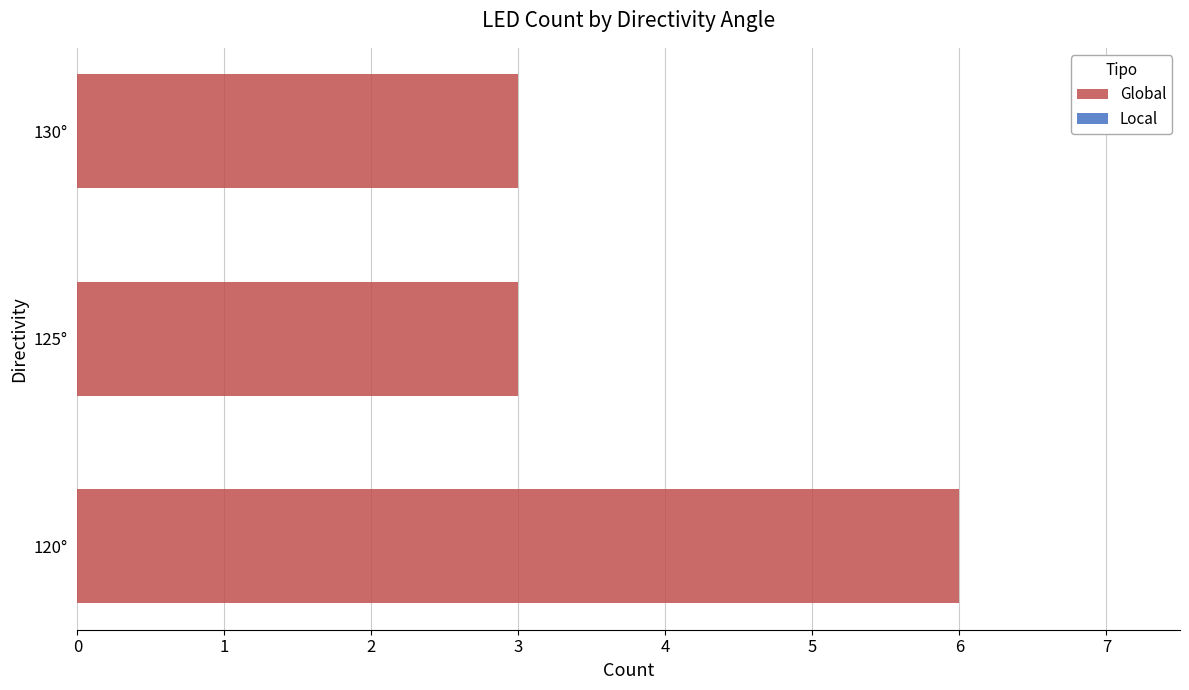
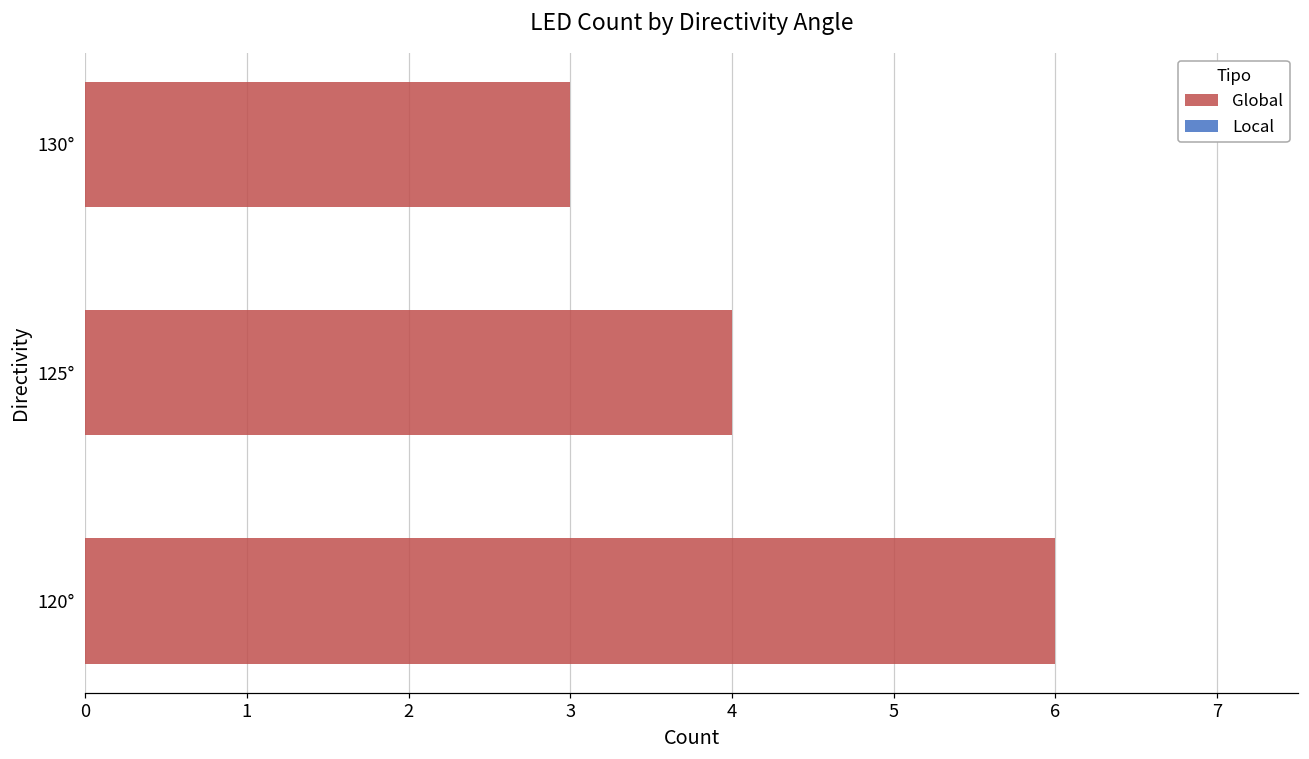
Global, 125°: 3 -> 4
